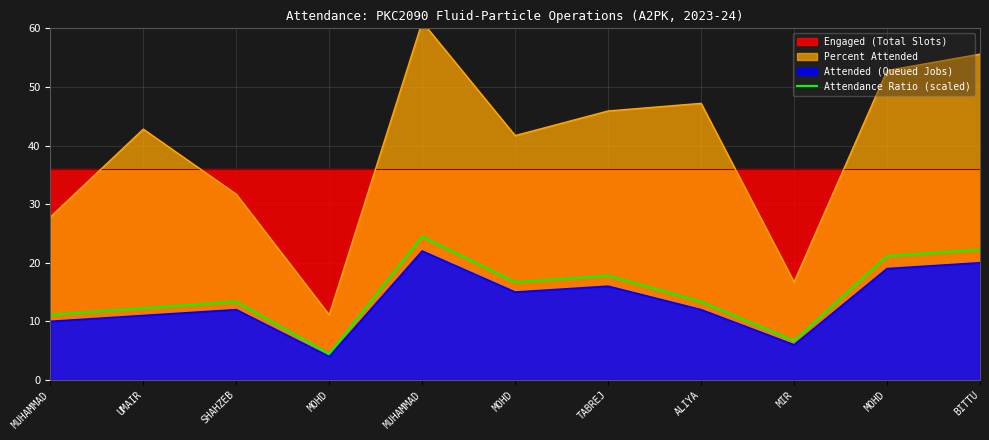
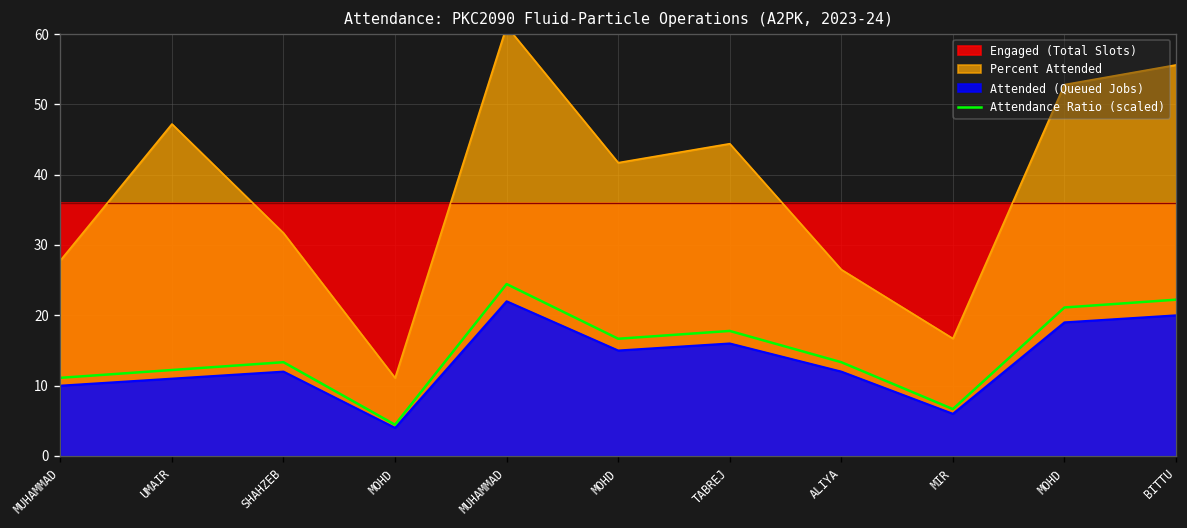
Percent Attended, UMAIR: 43 -> 47
Percent Attended, TABREJ: 46 -> 44
Percent Attended, ALIYA: 47 -> 27
